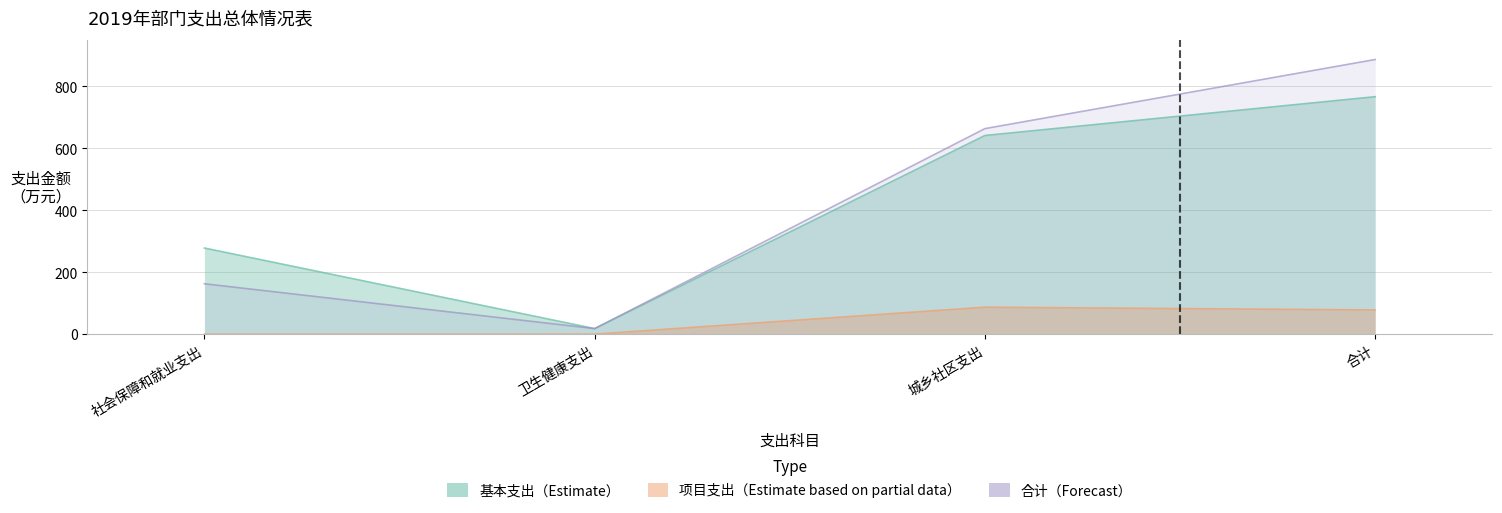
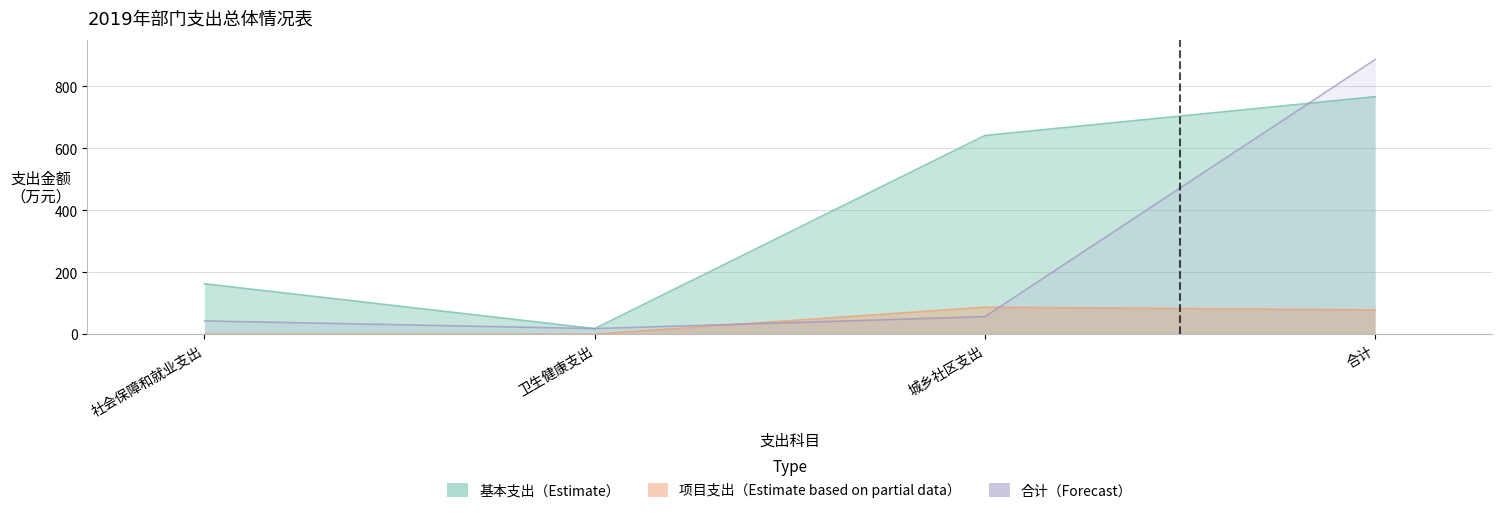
基本支出（Estimate）, 社会保障和就业支出: 280 -> 160
合计（Forecast）, 社会保障和就业支出: 160 -> 40
合计（Forecast）, 城乡社区支出: 660 -> 60
